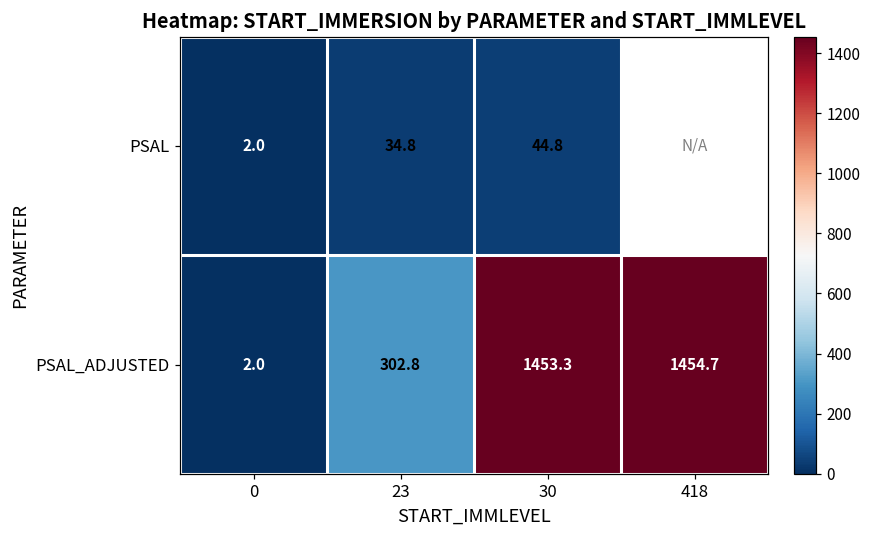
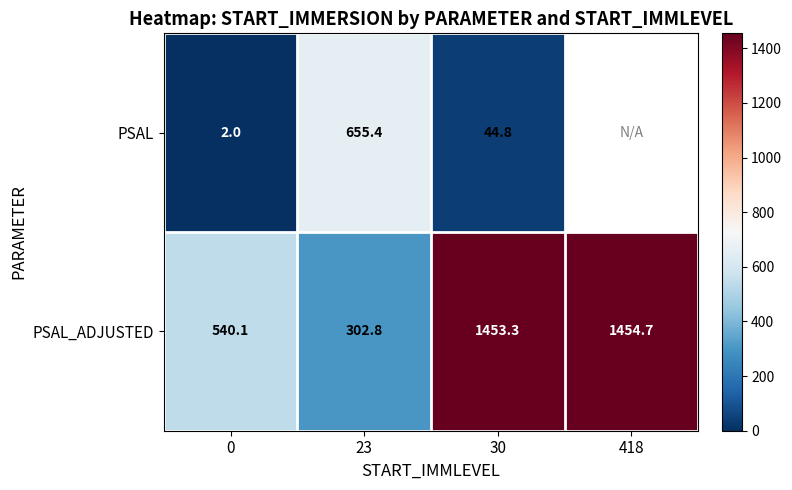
PSAL, 23: 34.8 -> 655.4
PSAL_ADJUSTED, 0: 2.0 -> 540.1
